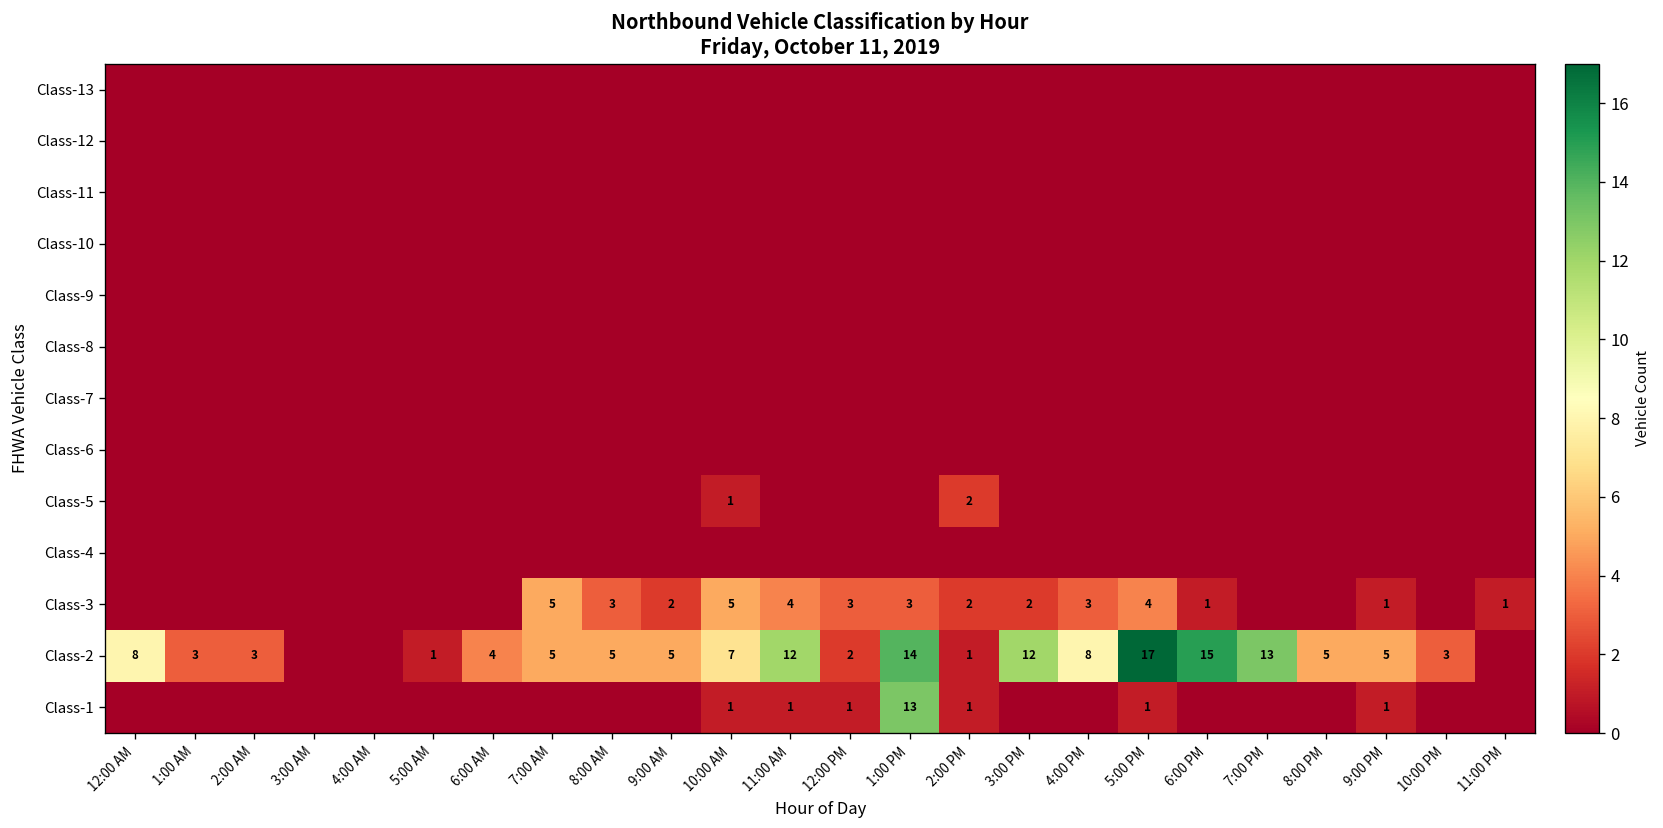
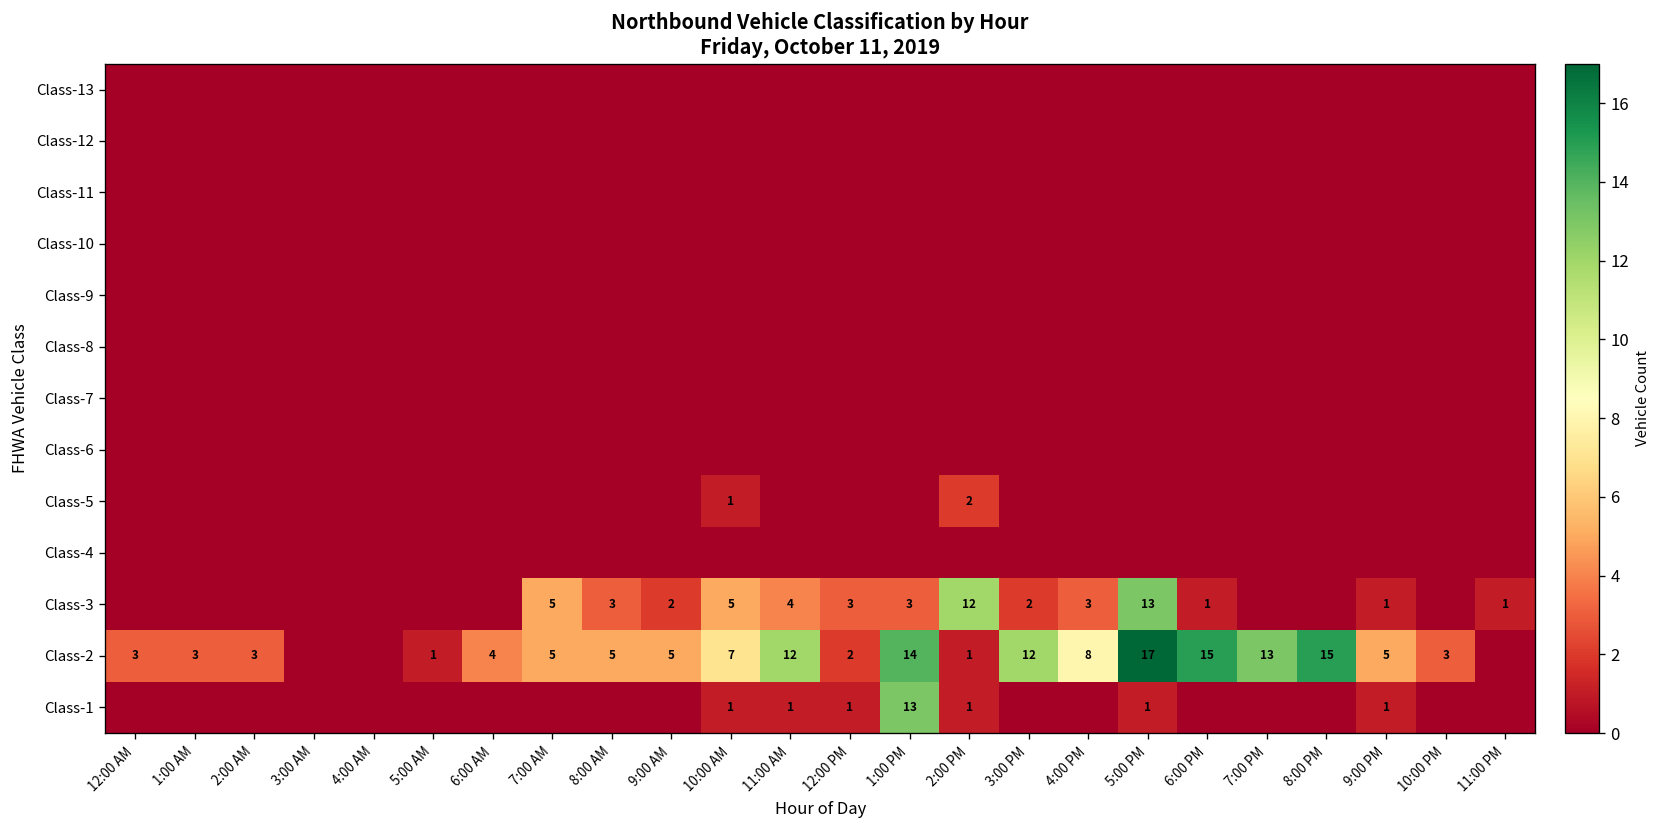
Class-3, 2:00 PM: 2 -> 12
Class-3, 5:00 PM: 4 -> 13
Class-2, 12:00 AM: 8 -> 3
Class-2, 8:00 PM: 5 -> 15
